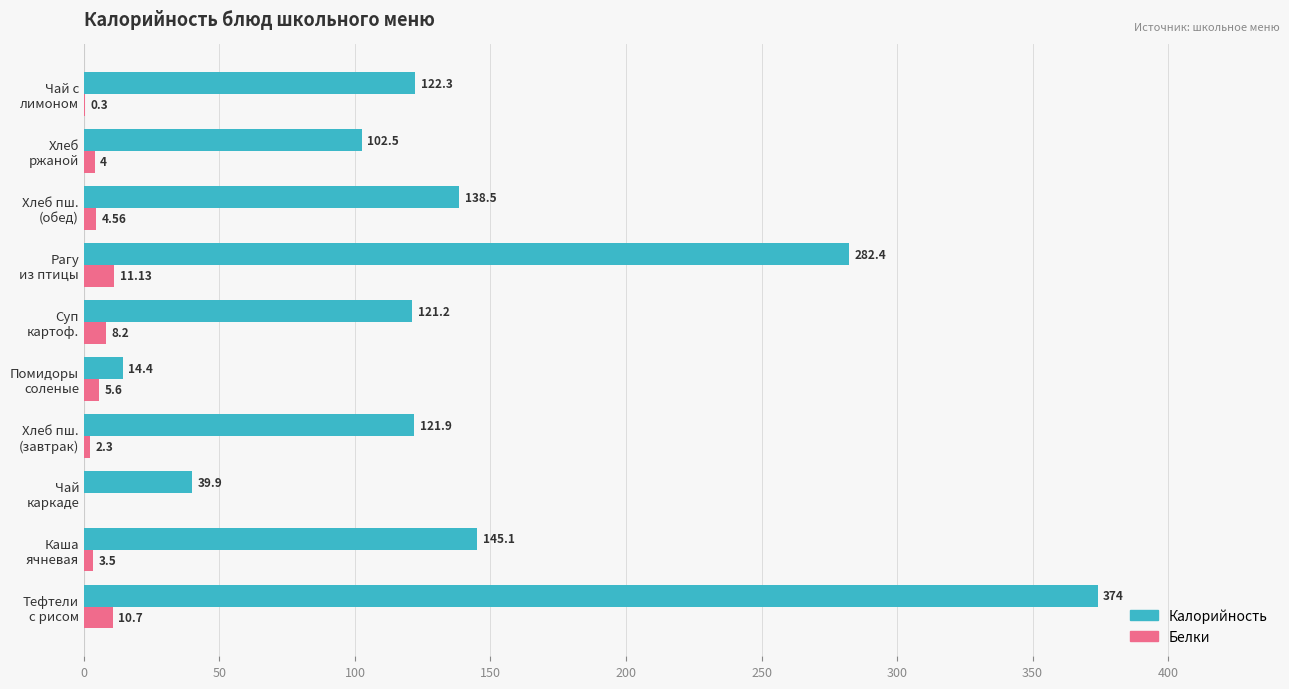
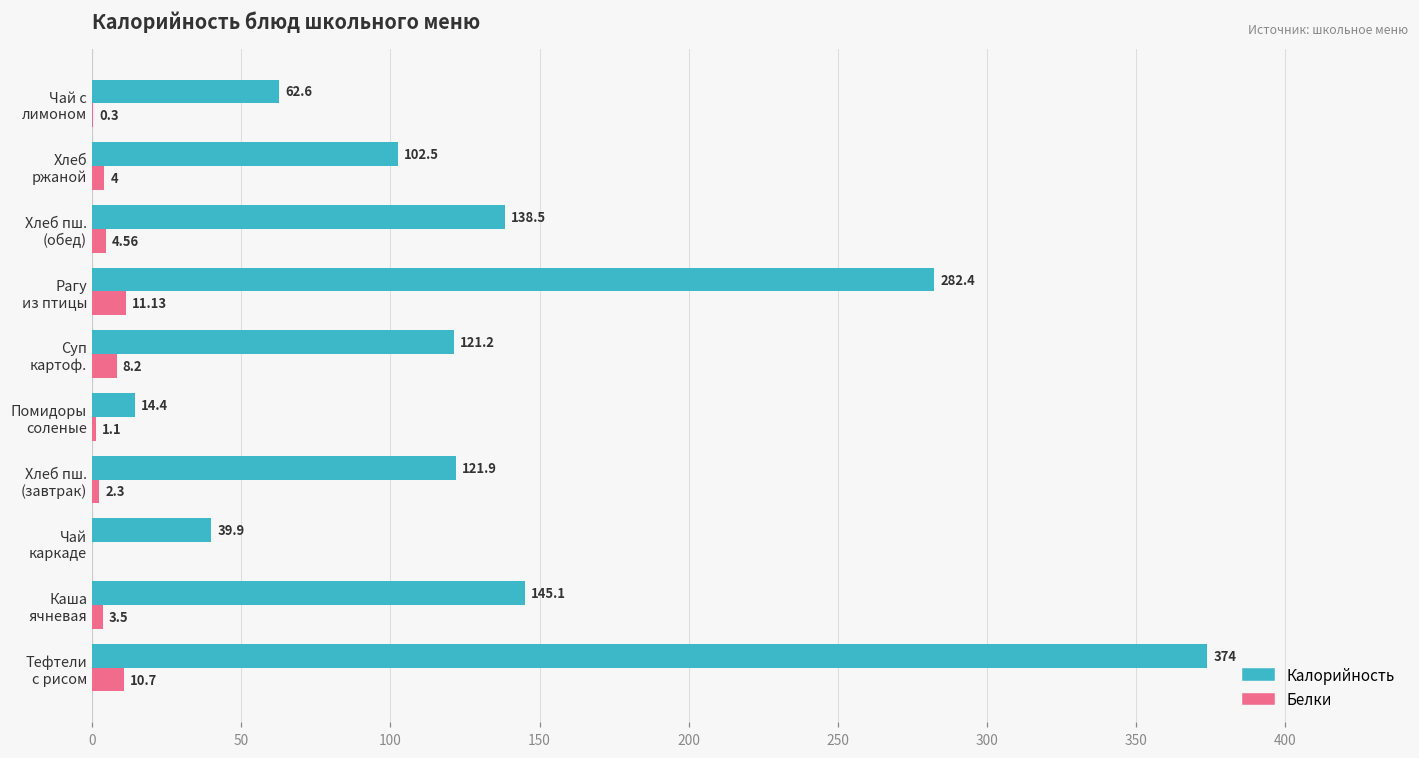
Калорийность, Чай с лимоном: 122.3 -> 62.6
Белки, Помидоры соленые: 5.6 -> 1.1
